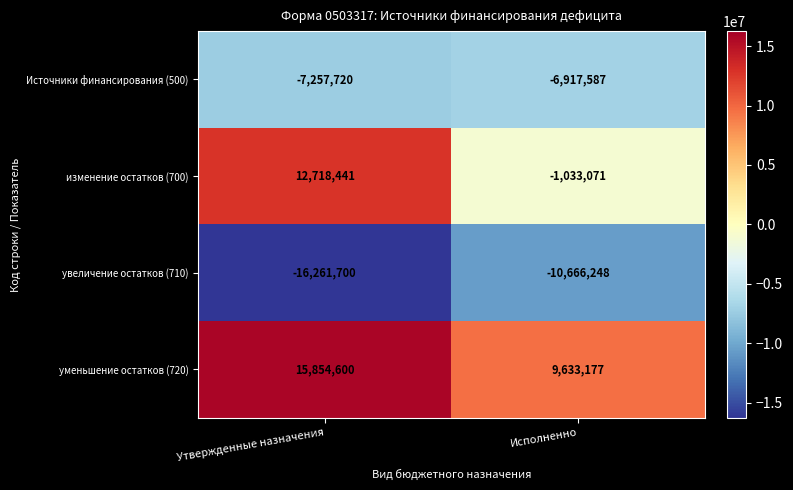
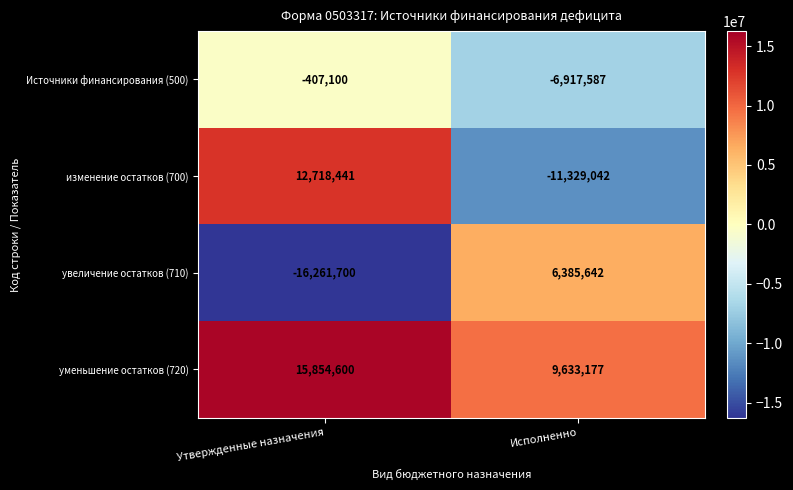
Источники финансирования (500), Утвержденные назначения: -7,257,720 -> -407,100
изменение остатков (700), Исполненно: -1,033,071 -> -11,329,042
увеличение остатков (710), Исполненно: -10,666,248 -> 6,385,642
